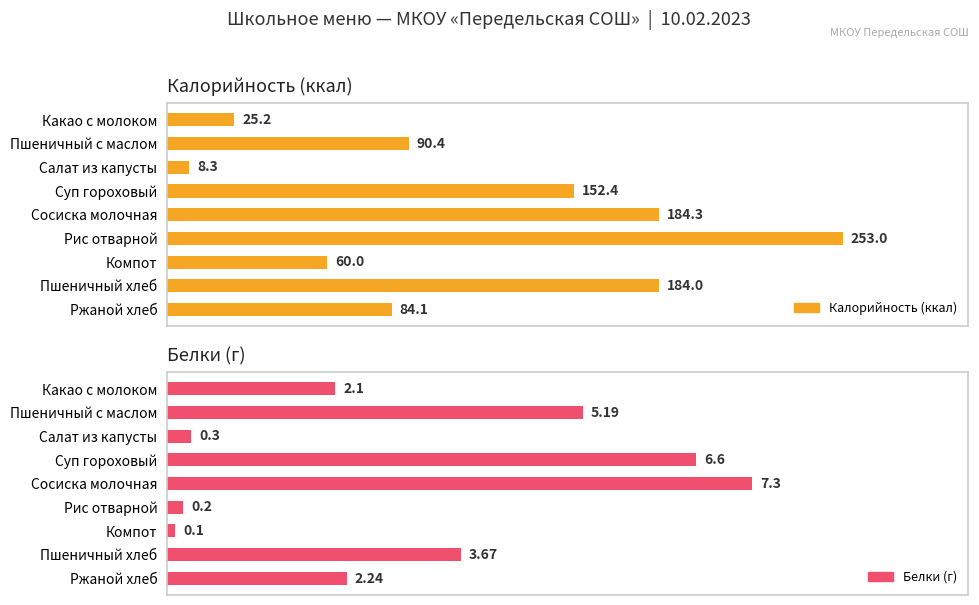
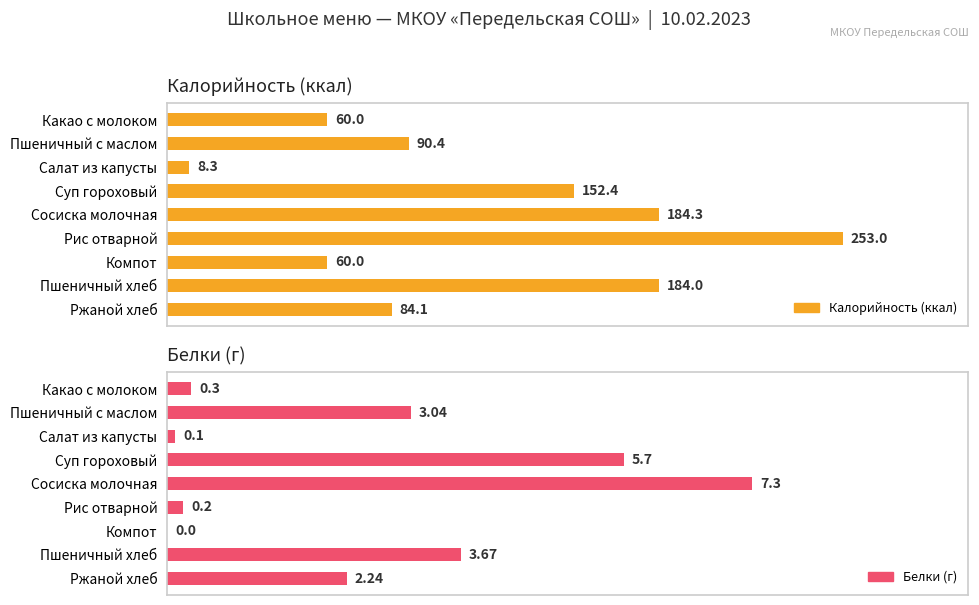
Калорийность (ккал), Какао с молоком: 25.2 -> 60.0
Белки (г), Какао с молоком: 2.1 -> 0.3
Белки (г), Пшеничный с маслом: 5.19 -> 3.04
Белки (г), Салат из капусты: 0.3 -> 0.1
Белки (г), Суп гороховый: 6.6 -> 5.7
Белки (г), Компот: 0.1 -> 0.0
